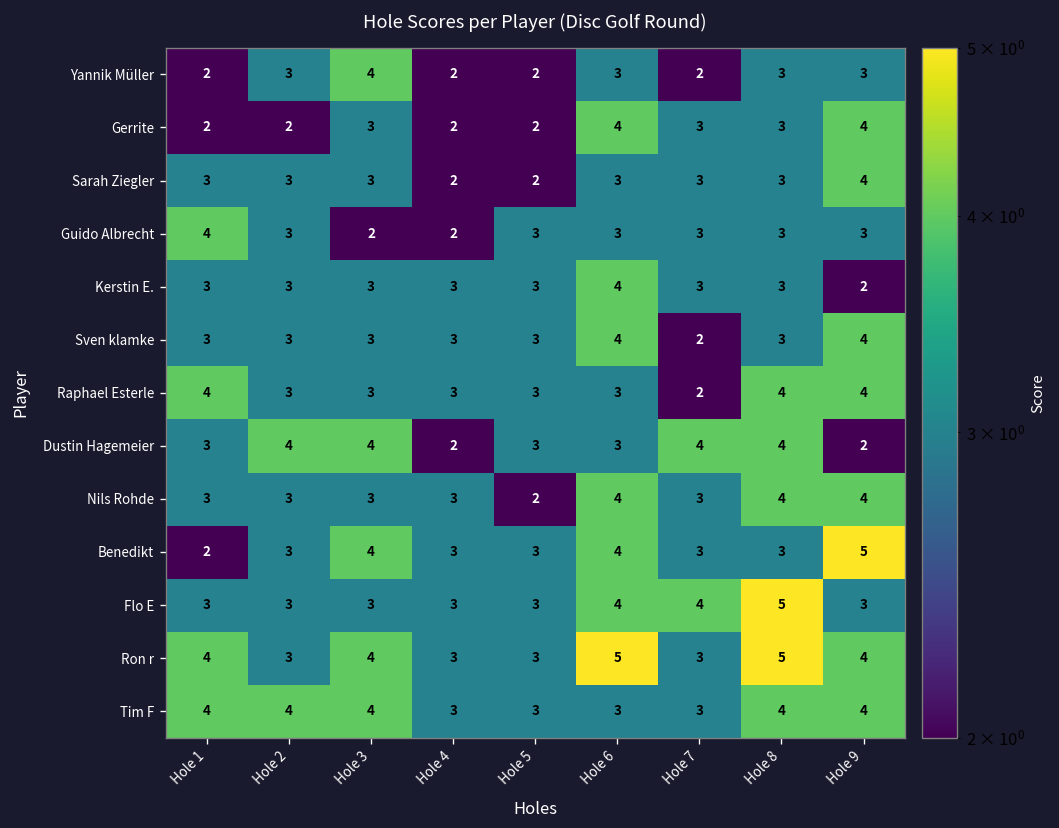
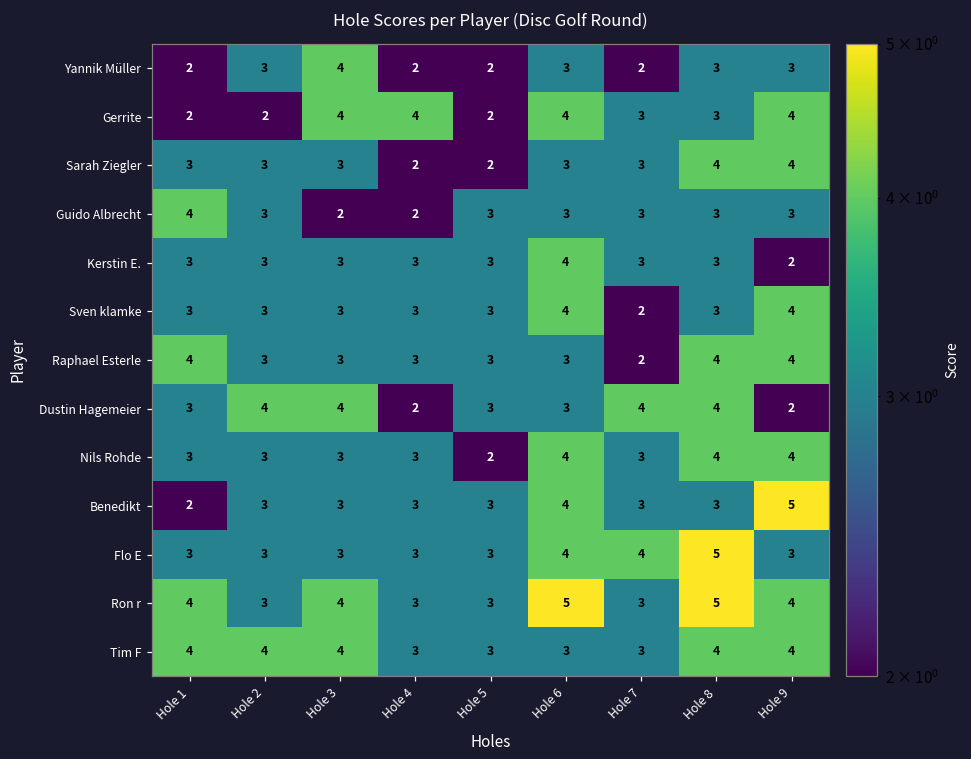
Gerrite, Hole 3: 3 -> 4
Gerrite, Hole 4: 2 -> 4
Sarah Ziegler, Hole 8: 3 -> 4
Benedikt, Hole 3: 4 -> 3
